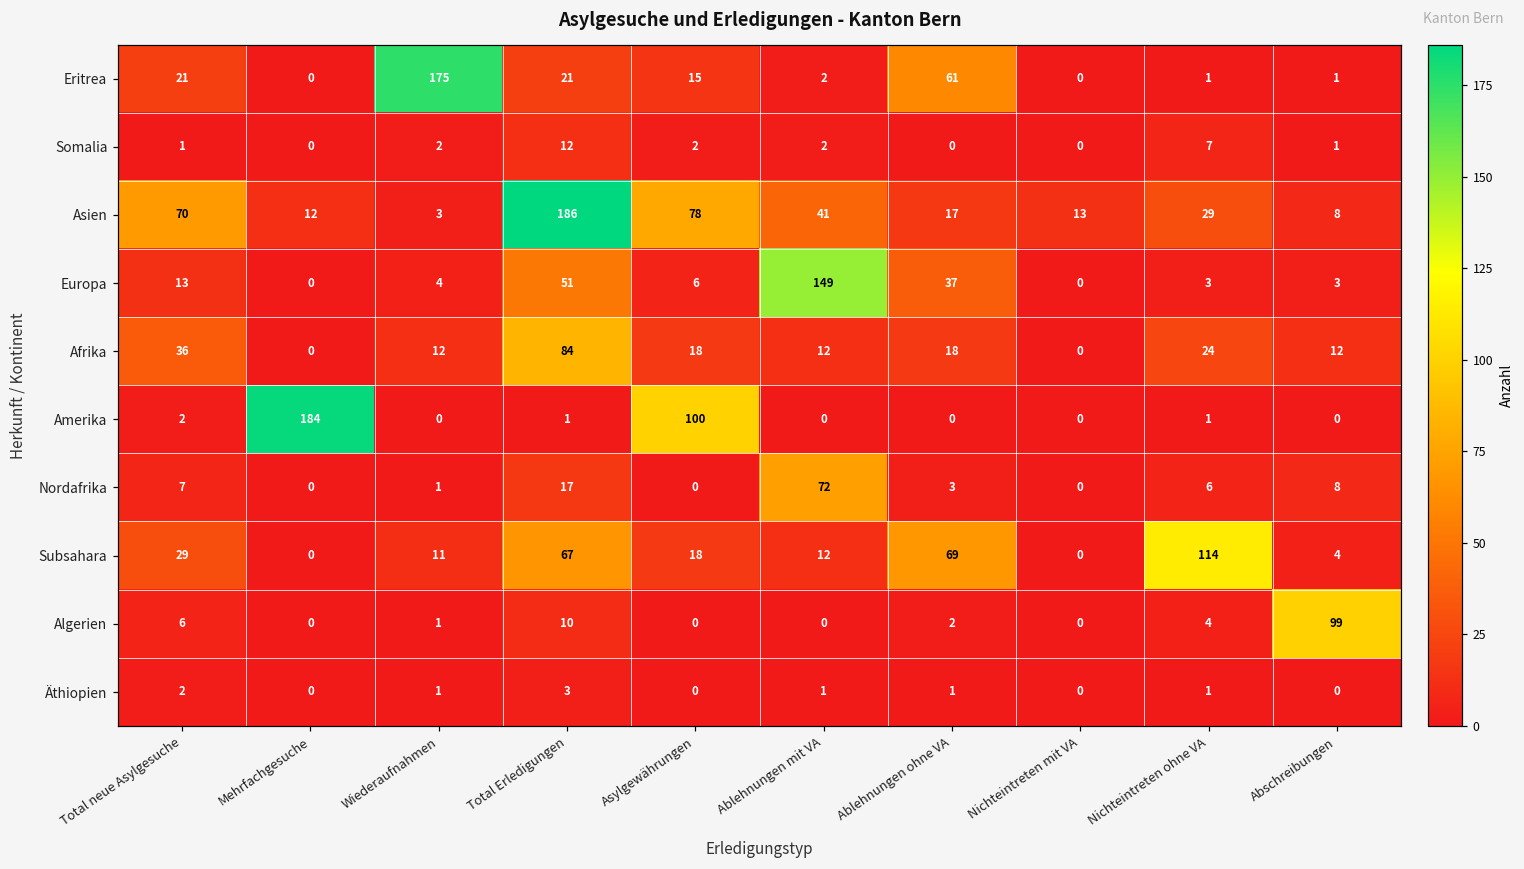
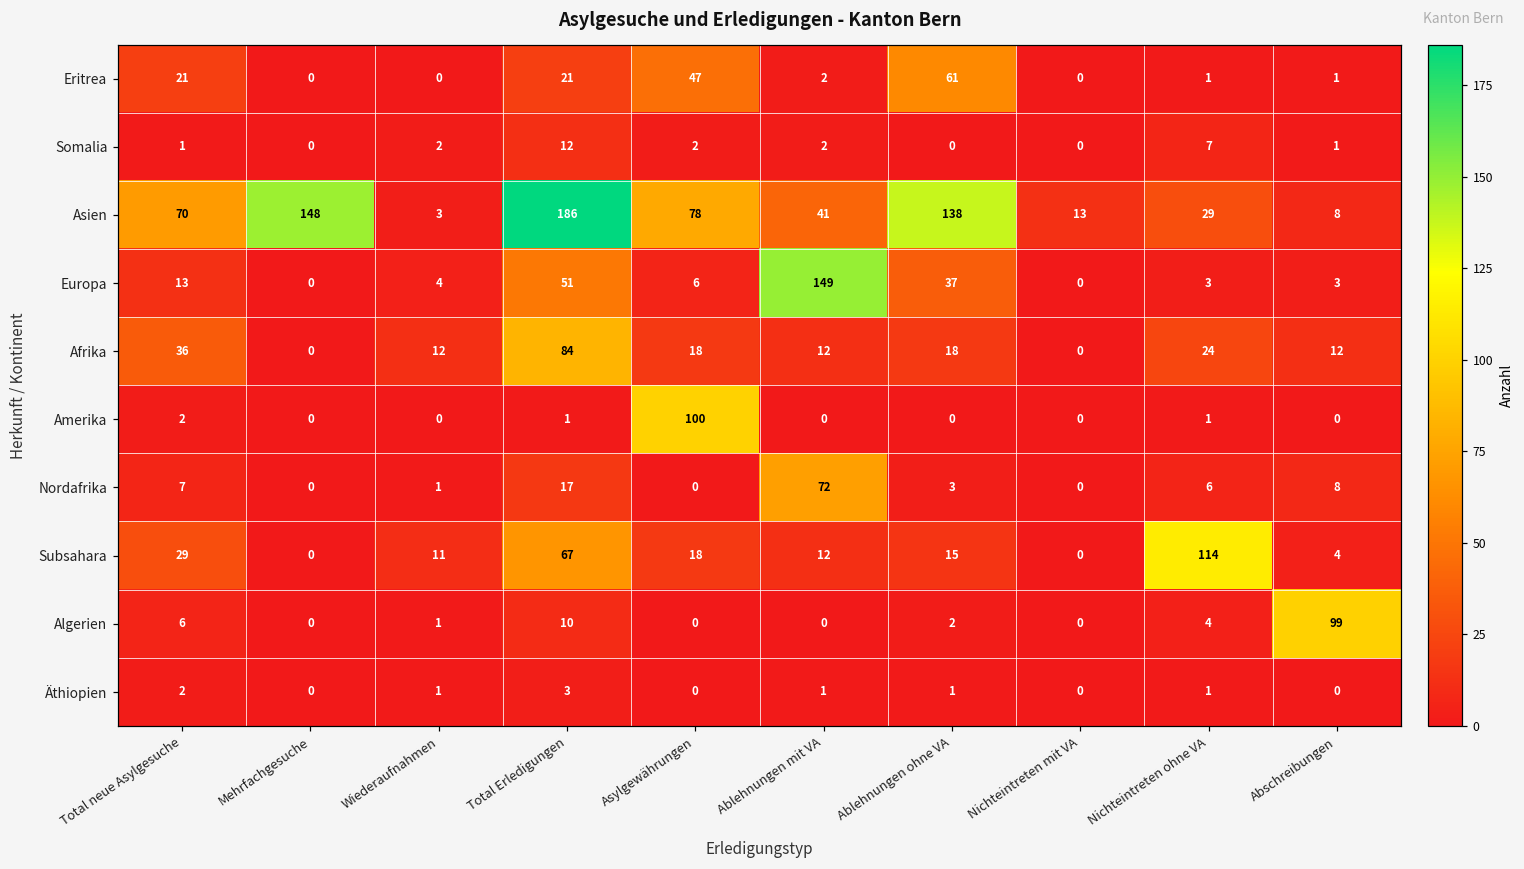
Eritrea, Wiederaufnahmen: 175 -> 0
Eritrea, Asylgewährungen: 15 -> 47
Asien, Mehrfachgesuche: 12 -> 148
Asien, Ablehnungen ohne VA: 17 -> 138
Amerika, Mehrfachgesuche: 184 -> 0
Subsahara, Ablehnungen ohne VA: 69 -> 15
